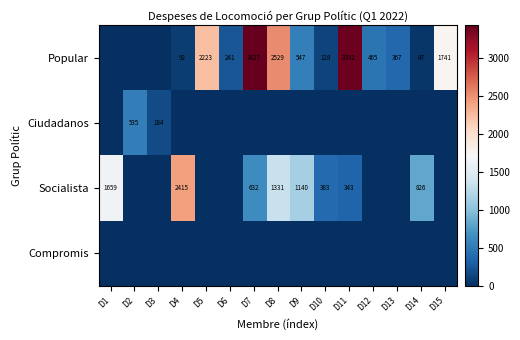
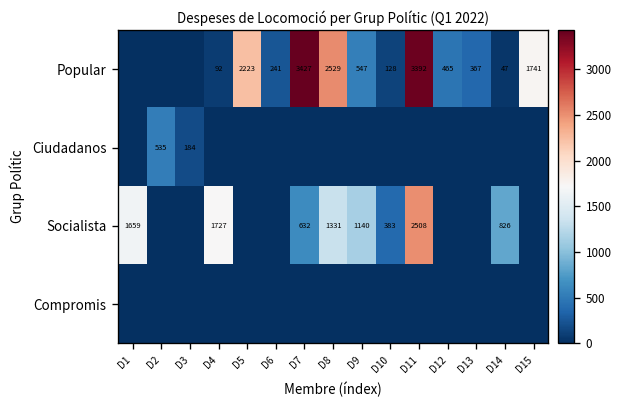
Socialista, D4: 2415 -> 1727
Socialista, D11: 343 -> 2508
